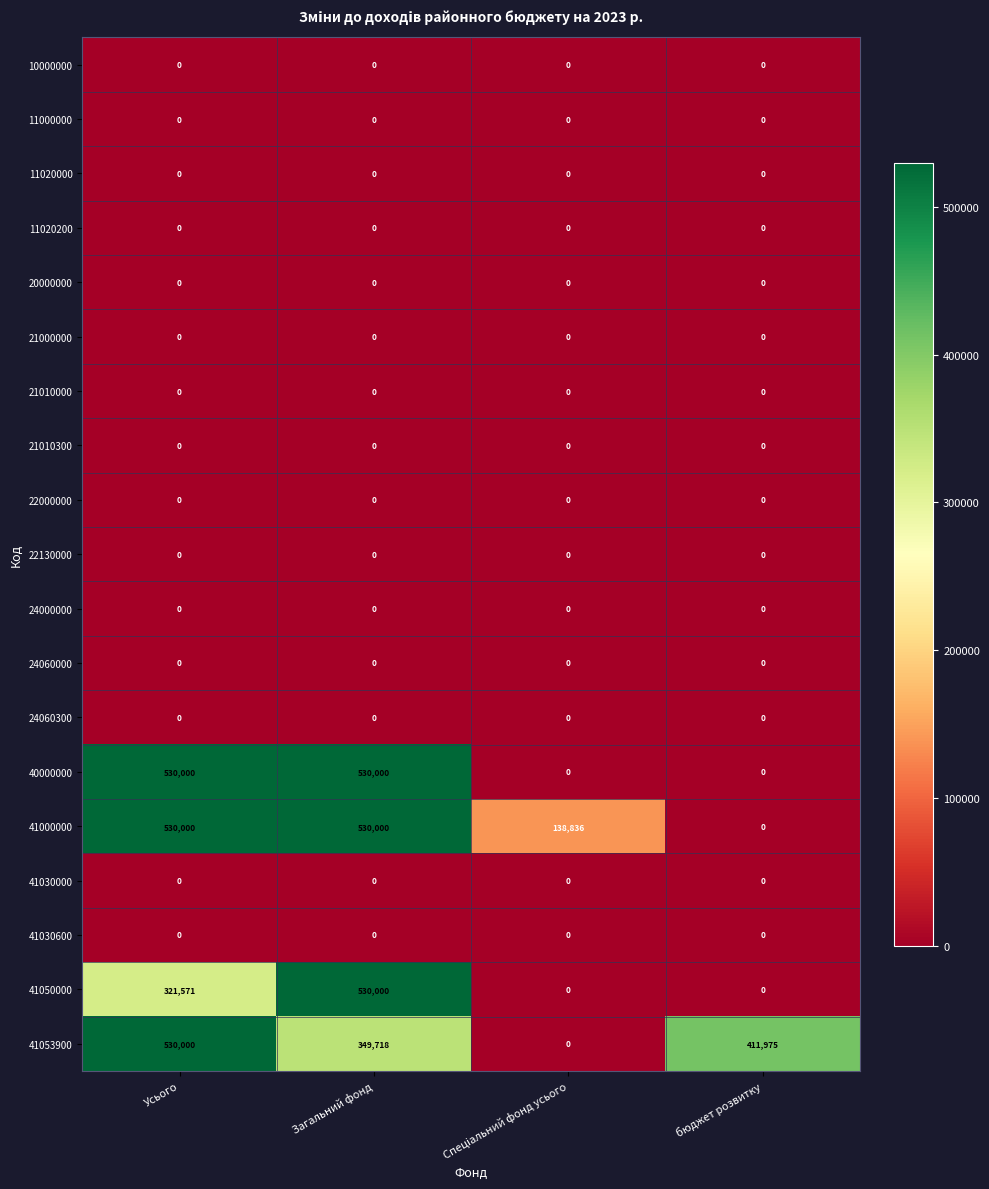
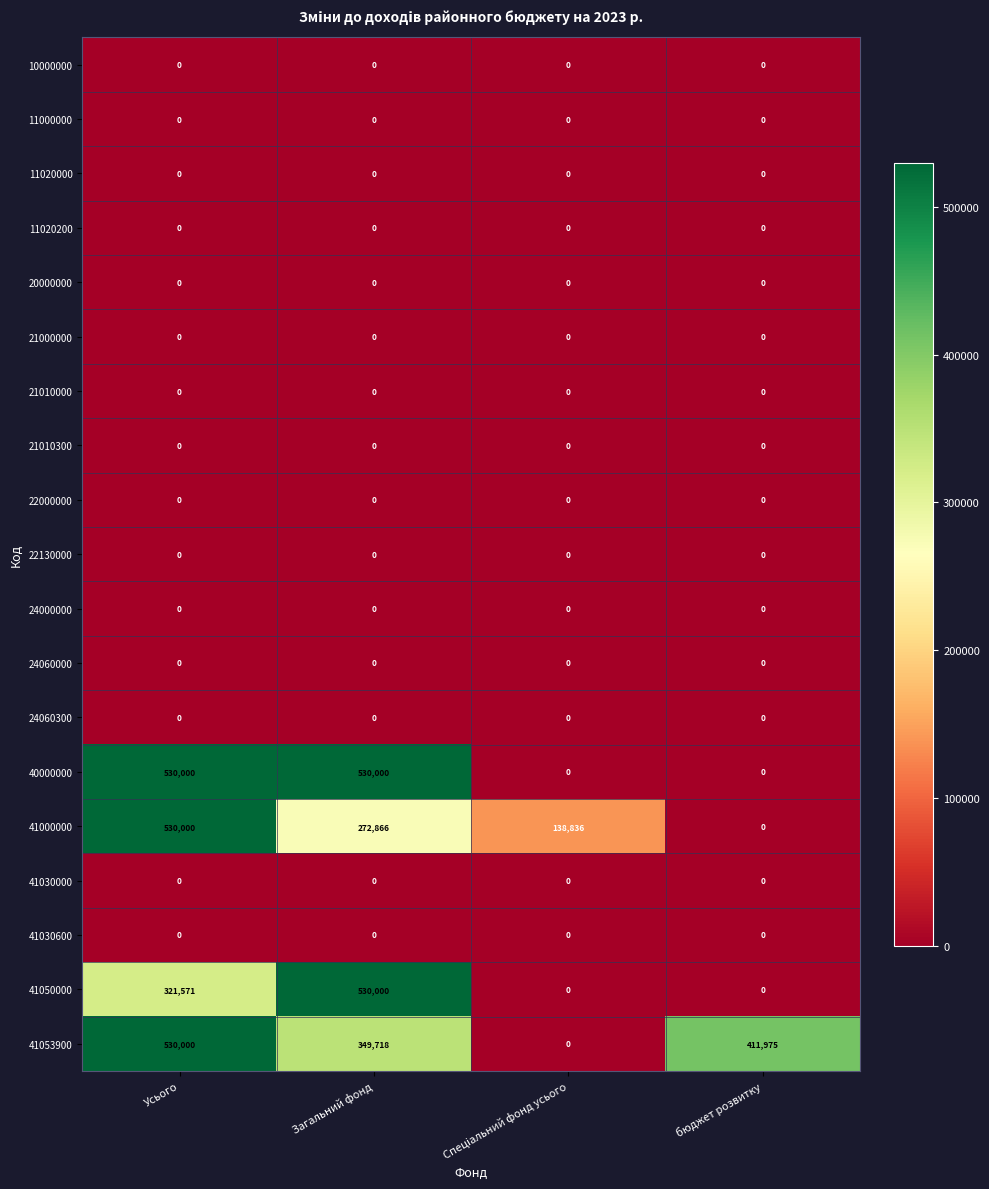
41000000, Загальний фонд: 530,000 -> 272,866
